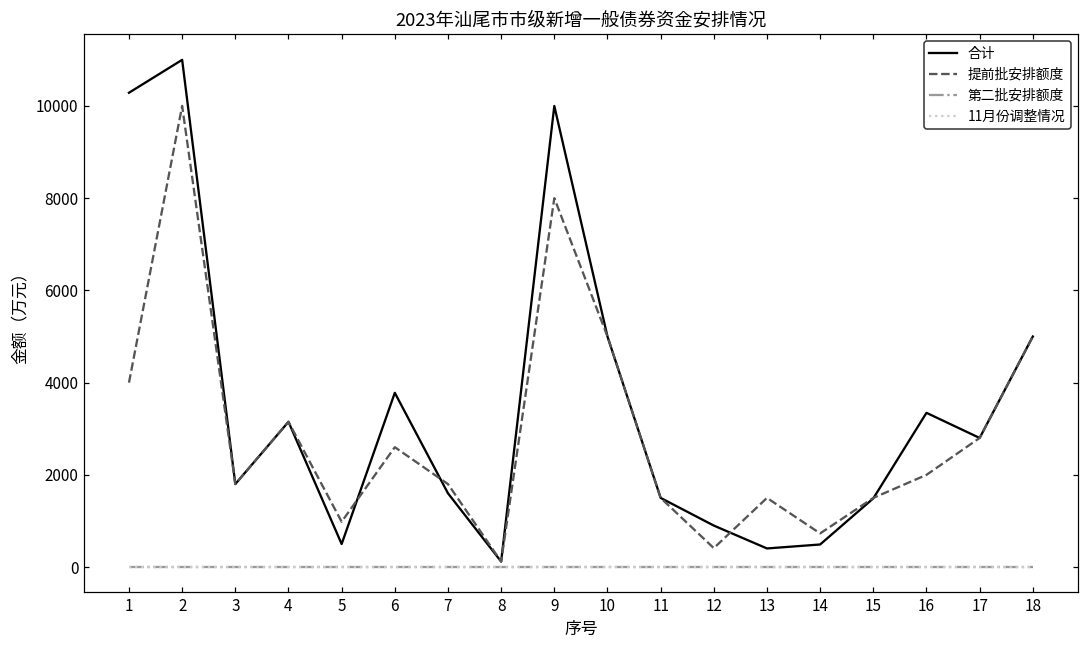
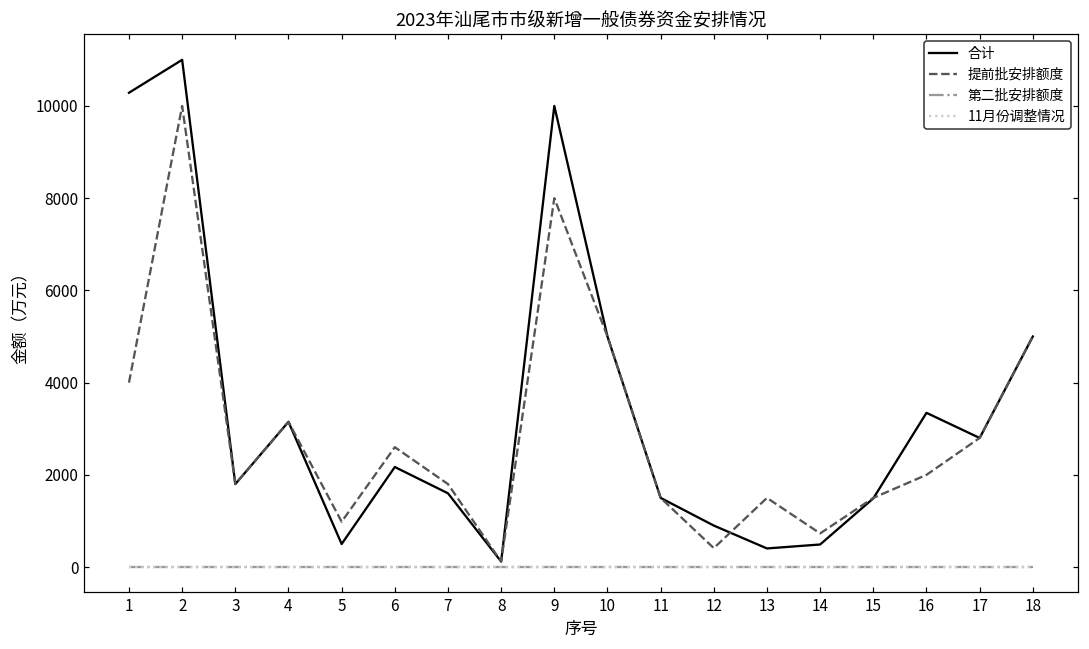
合计, 6: 3800 -> 2200
